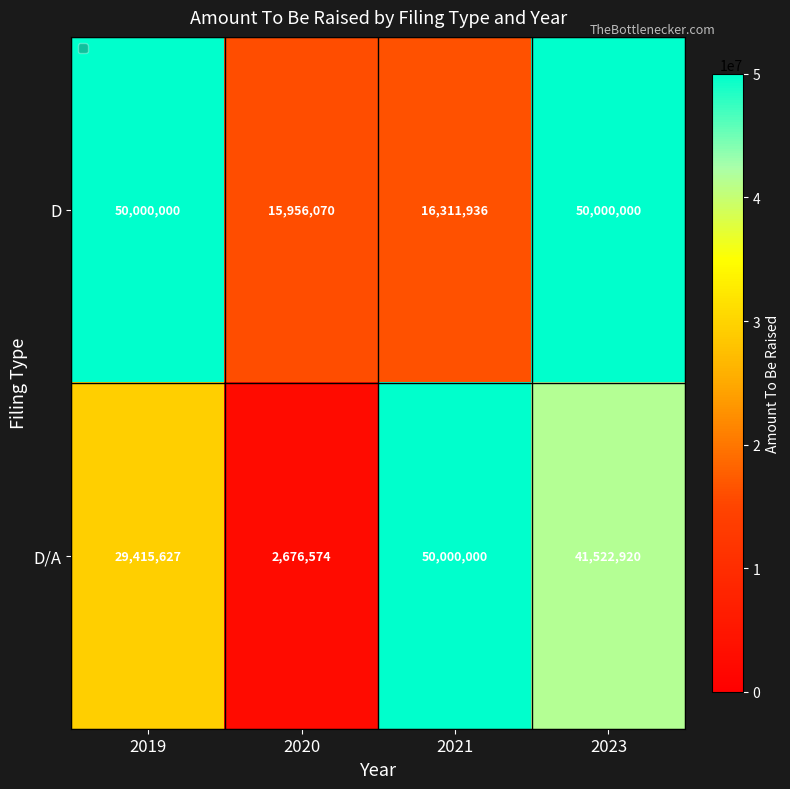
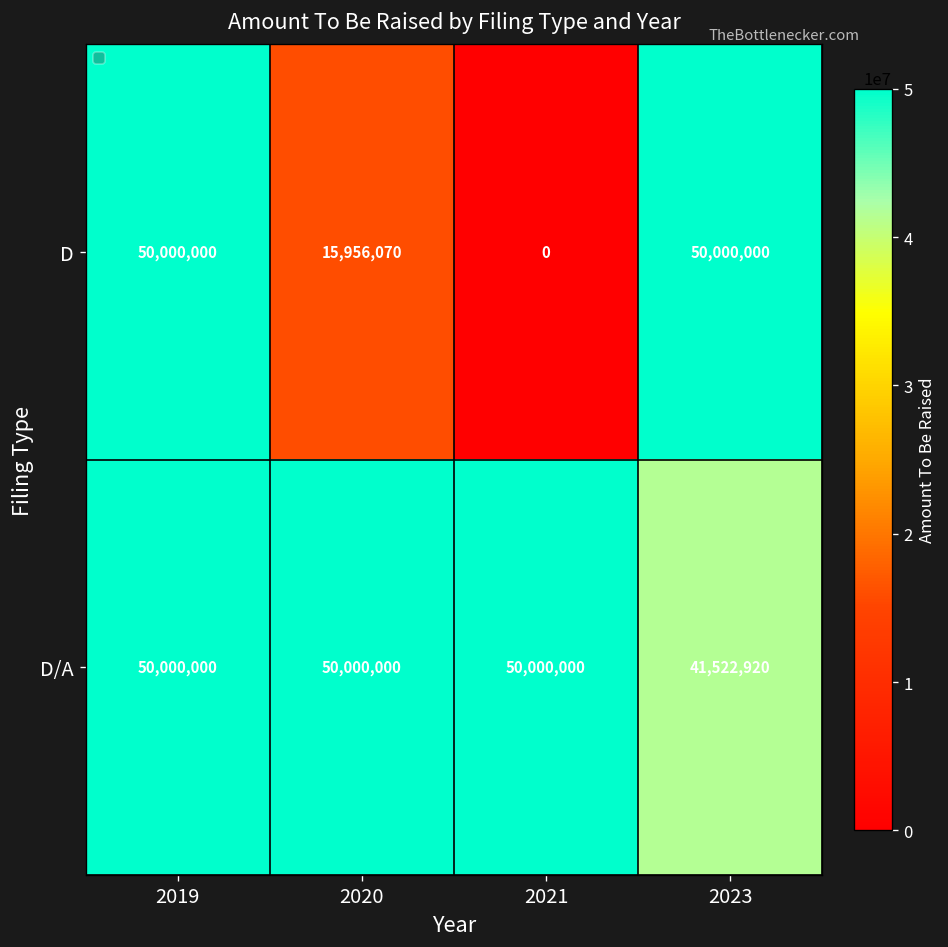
D, 2021: 16,311,936 -> 0
D/A, 2019: 29,415,627 -> 50,000,000
D/A, 2020: 2,676,574 -> 50,000,000
